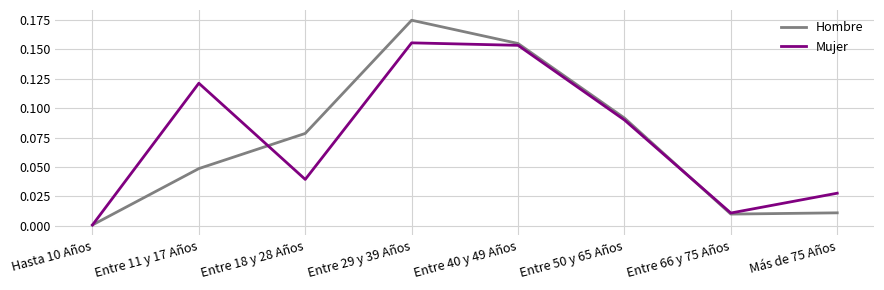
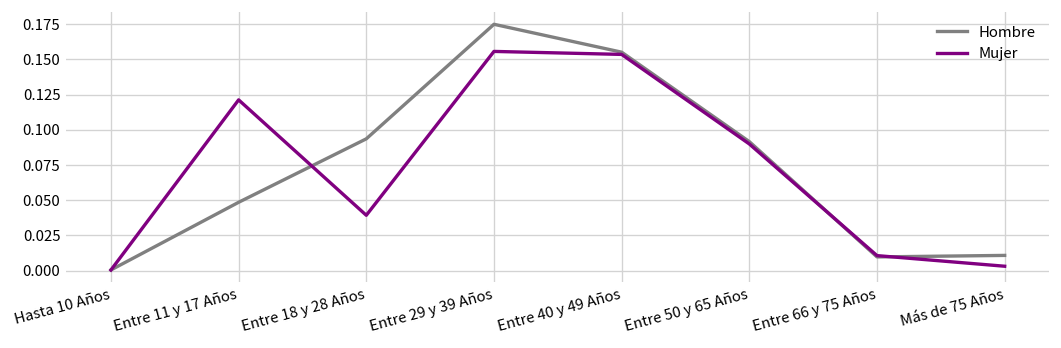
Hombre, Entre 18 y 28 Años: 0.078 -> 0.094
Mujer, Más de 75 Años: 0.028 -> 0.003
